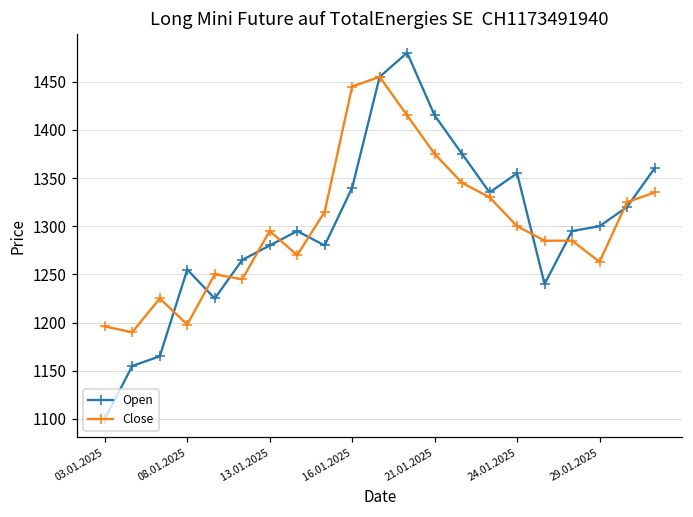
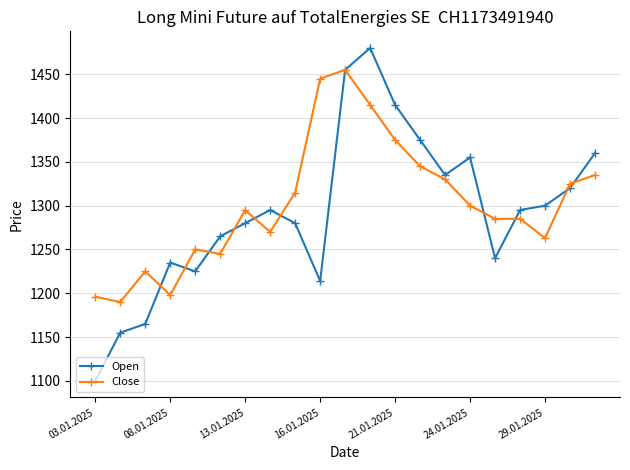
Open, 08.01.2025: 1260 -> 1240
Open, 16.01.2025: 1340 -> 1210
